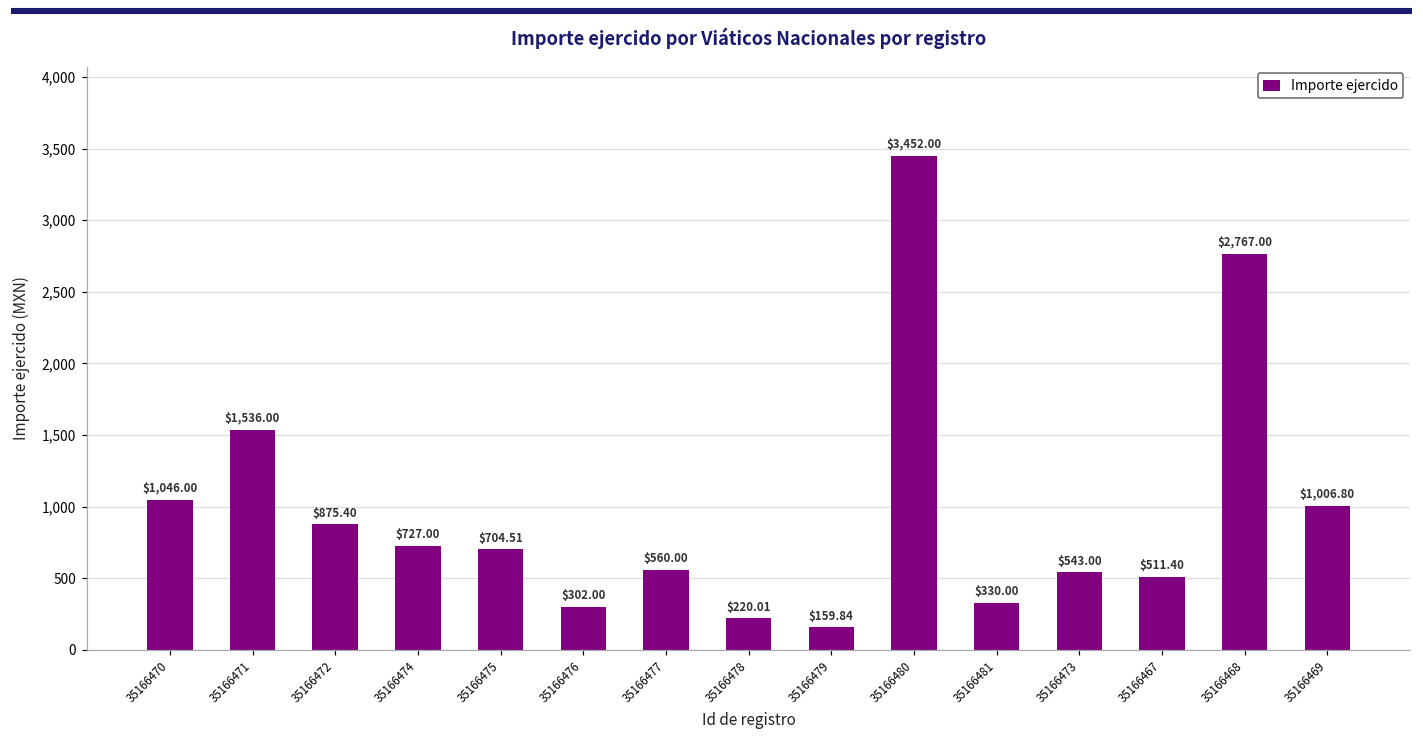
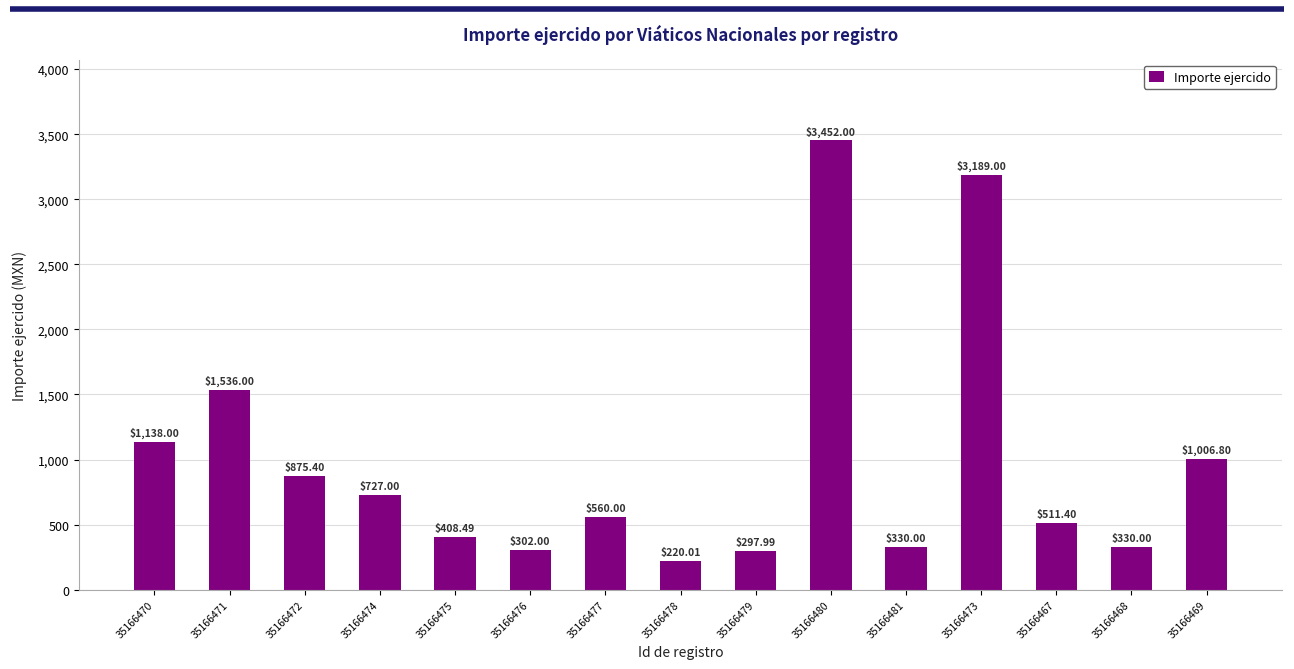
35166470: $1,046.00 -> $1,138.00
35166475: $704.51 -> $408.49
35166479: $159.84 -> $297.99
35166473: $543.00 -> $3,189.00
35166468: $2,767.00 -> $330.00
